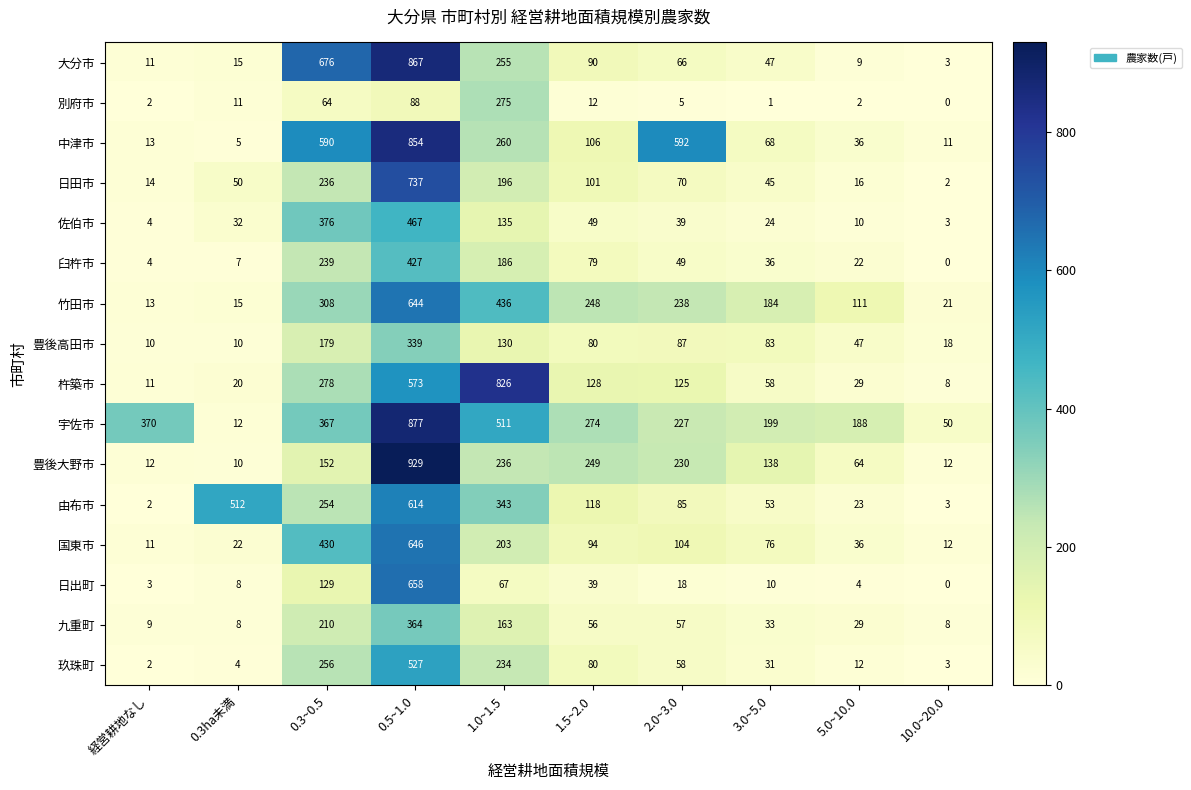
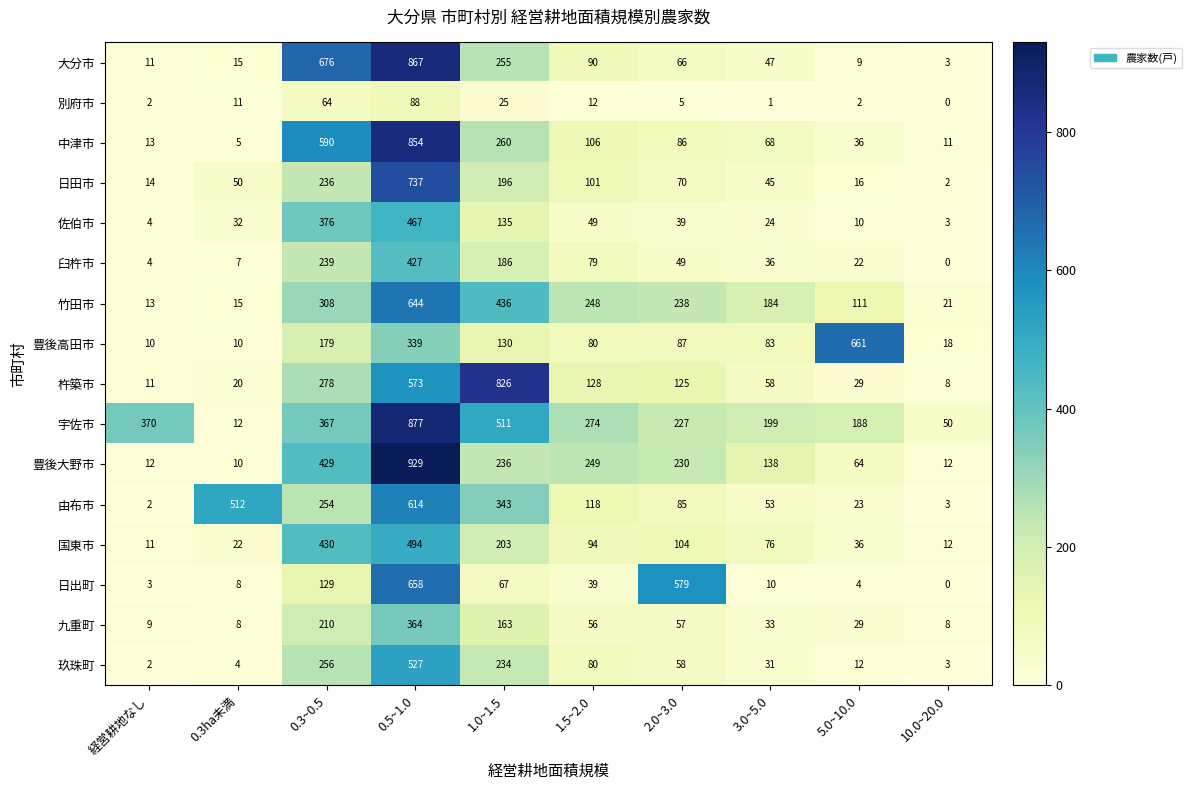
別府市, 1.0~1.5: 275 -> 25
中津市, 2.0~3.0: 592 -> 86
豊後高田市, 5.0~10.0: 47 -> 661
豊後大野市, 0.3~0.5: 152 -> 429
国東市, 0.5~1.0: 646 -> 494
日出町, 2.0~3.0: 18 -> 579
